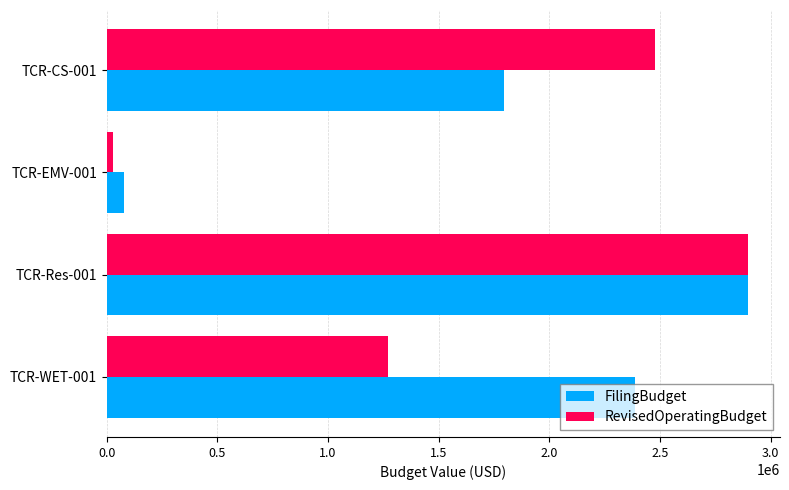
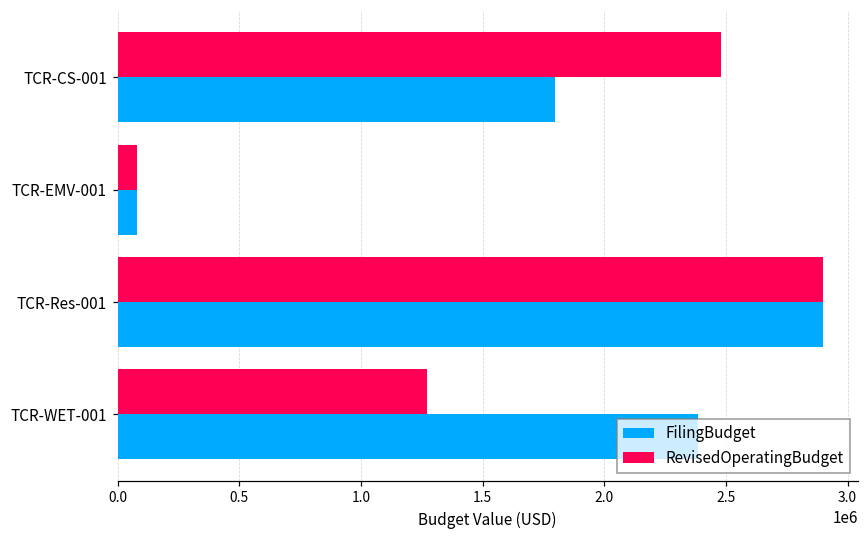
RevisedOperatingBudget, TCR-EMV-001: 30000 -> 80000
